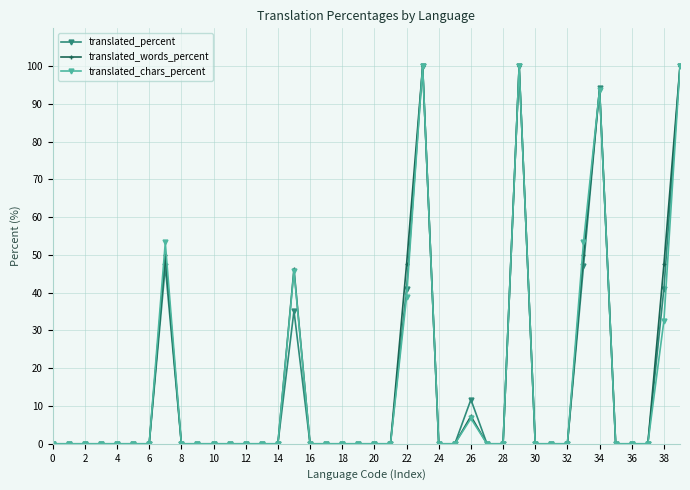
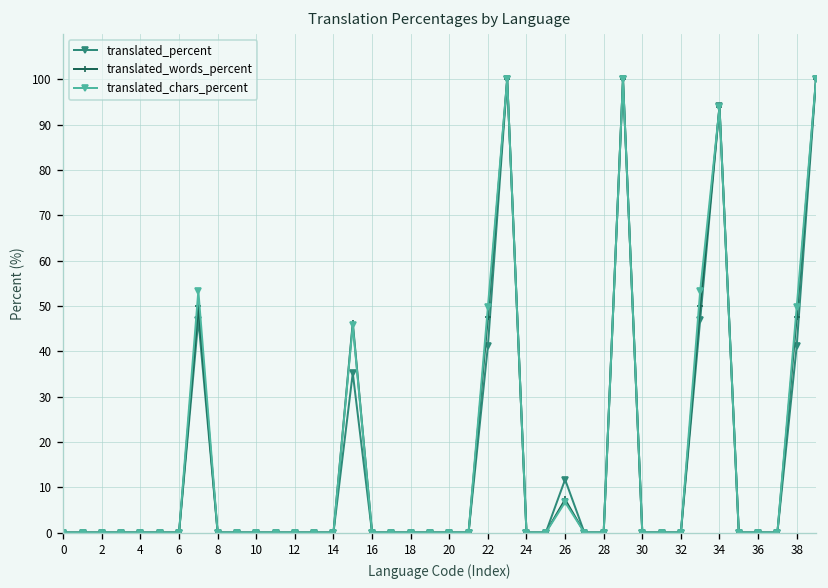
translated_chars_percent, 22: 39 -> 50
translated_chars_percent, 38: 33 -> 50
